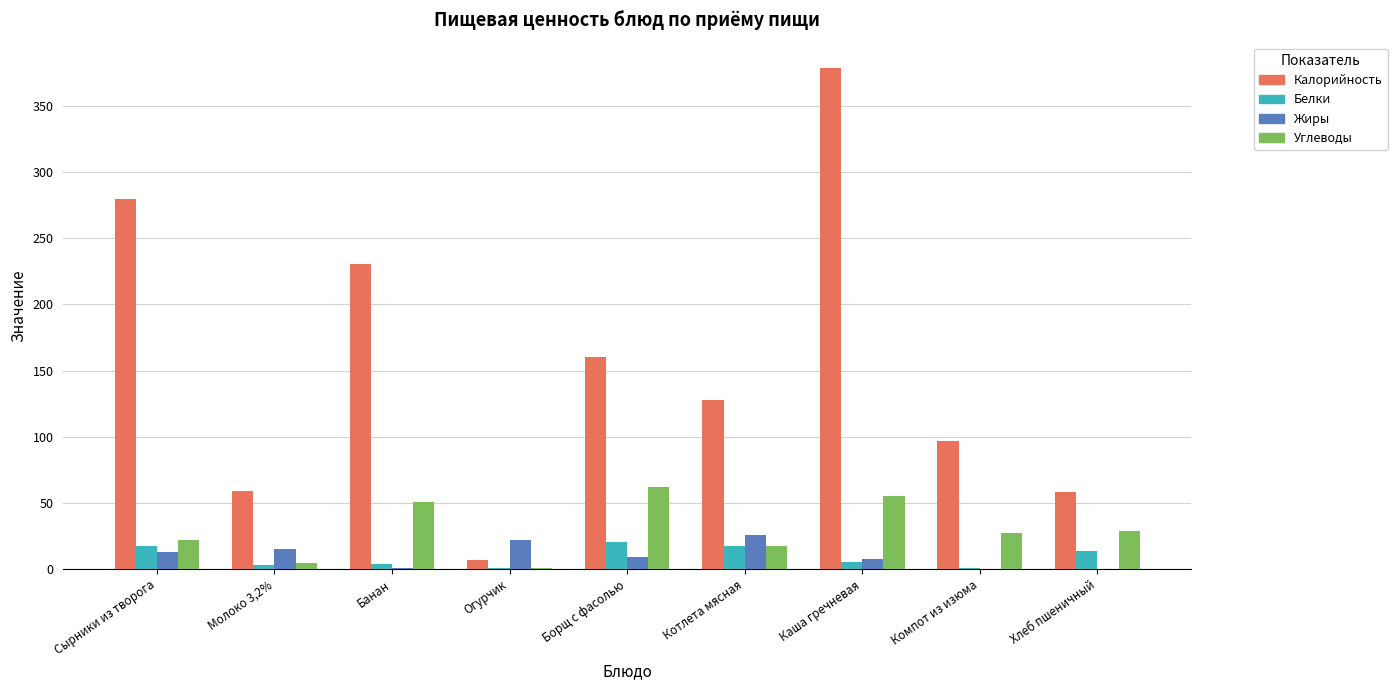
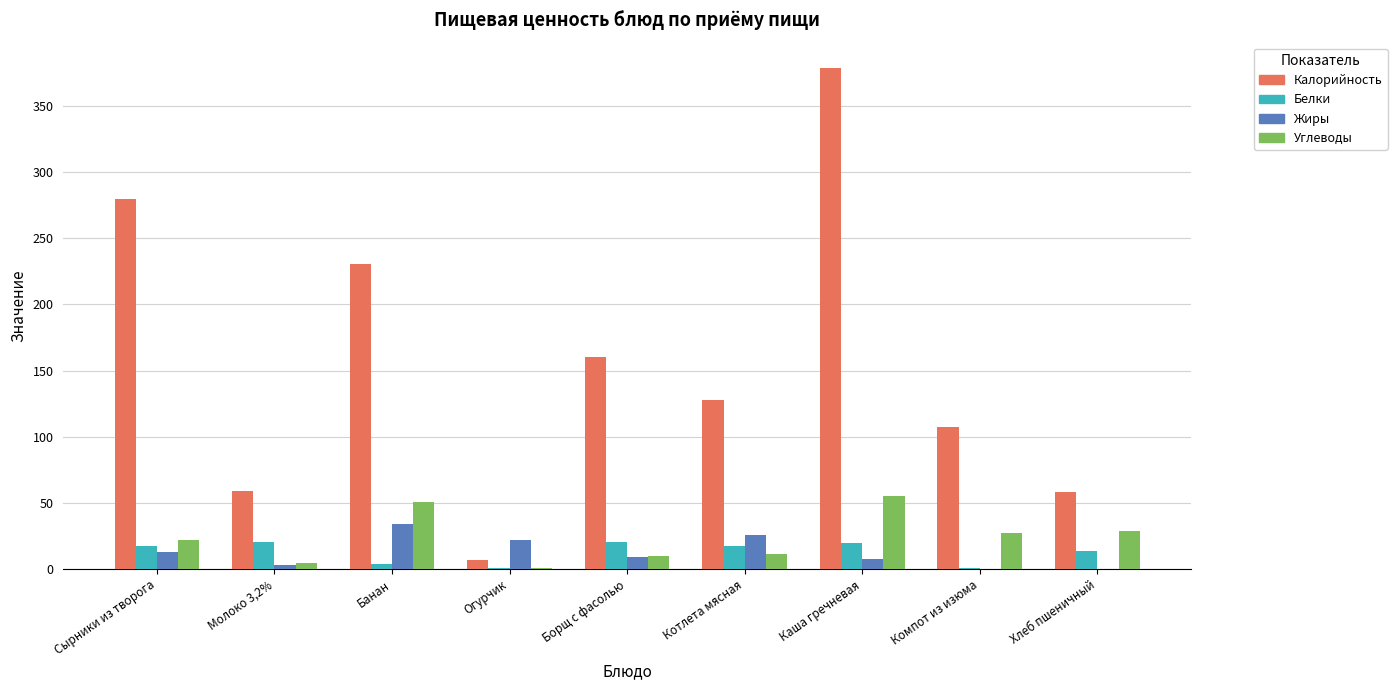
Белки, Молоко 3,2%: 3 -> 20
Жиры, Молоко 3,2%: 15 -> 3
Жиры, Банан: 1 -> 34
Углеводы, Борщ с фасолью: 62 -> 10
Углеводы, Котлета мясная: 18 -> 11
Белки, Каша гречневая: 5 -> 20
Калорийность, Компот из изюма: 97 -> 107
